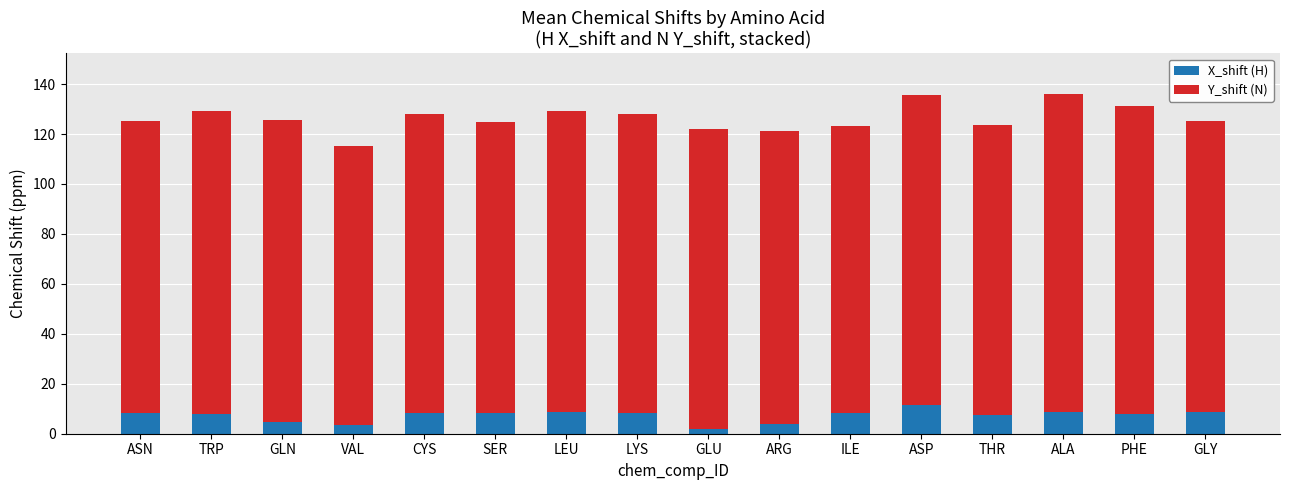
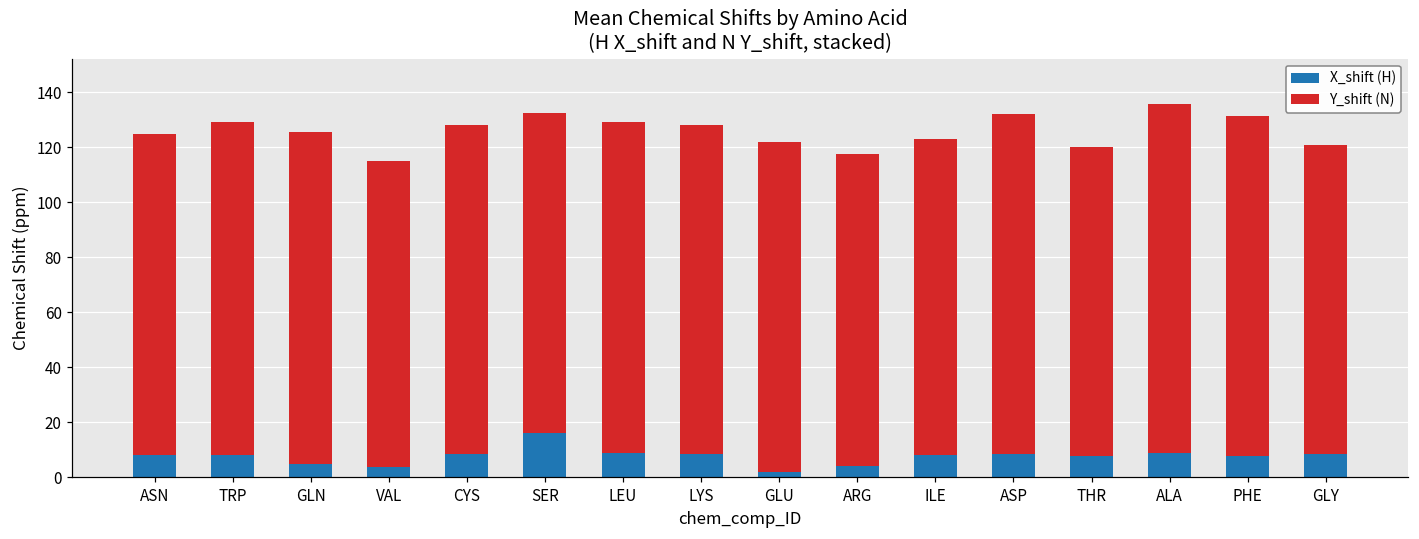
X_shift (H), SER: 8 -> 16
Y_shift (N), ARG: 117 -> 114
X_shift (H), ASP: 12 -> 8
Y_shift (N), THR: 116 -> 113
Y_shift (N), GLY: 117 -> 112
